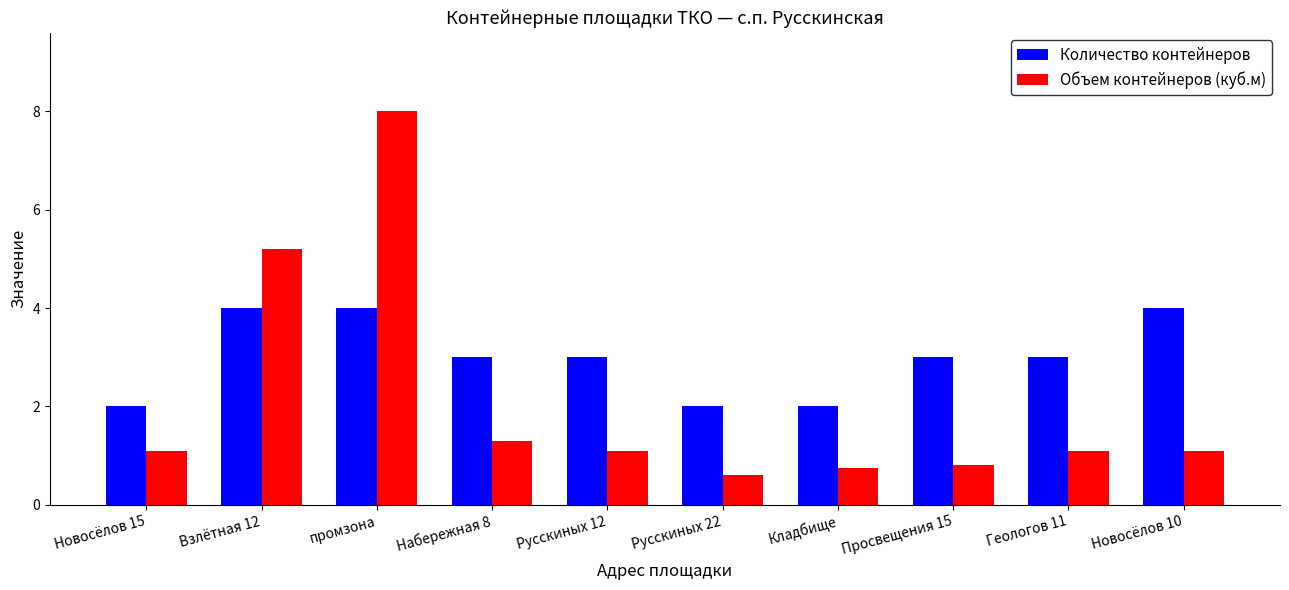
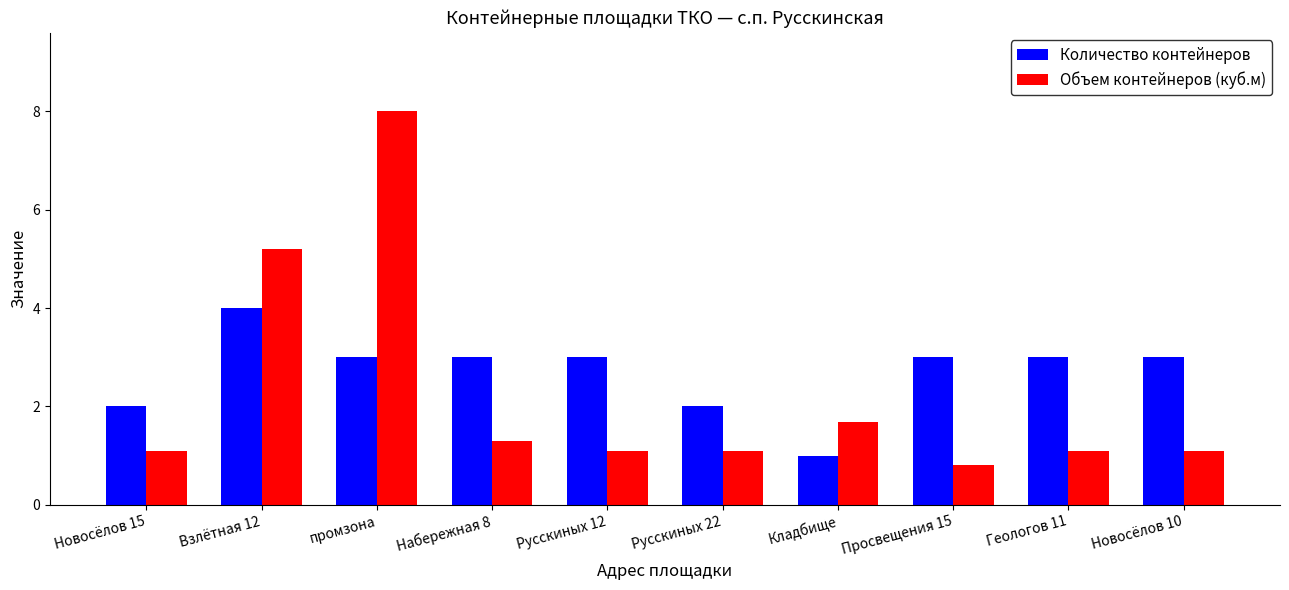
Количество контейнеров, промзона: 4 -> 3
Объем контейнеров (куб.м), Русскиных 22: 0.6 -> 1.1
Количество контейнеров, Кладбище: 2 -> 1
Объем контейнеров (куб.м), Кладбище: 0.8 -> 1.7
Количество контейнеров, Новосёлов 10: 4 -> 3
